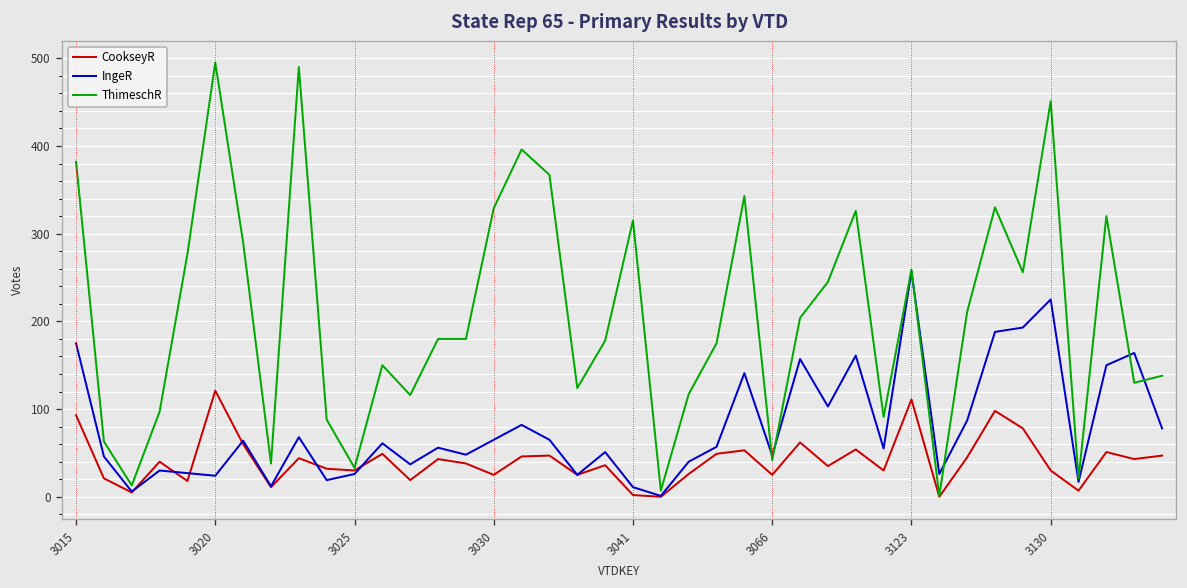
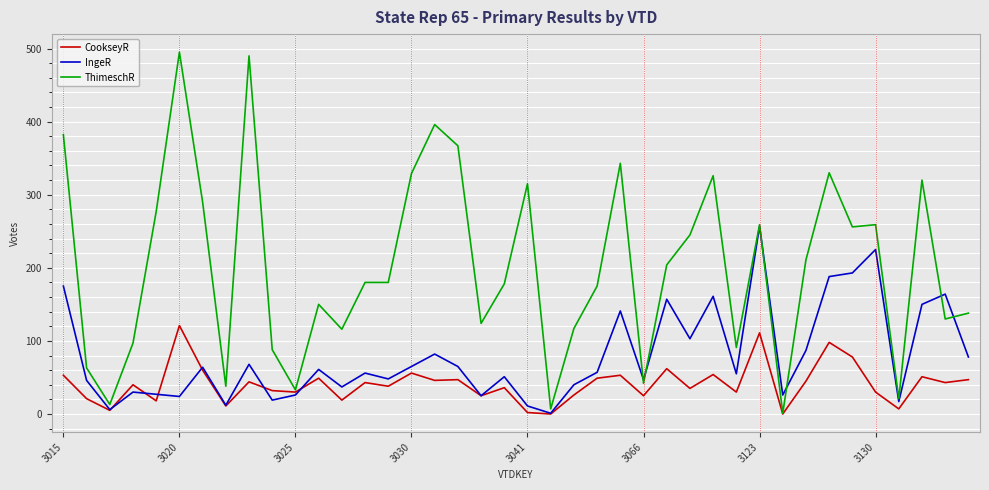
CookseyR, 3015: 90 -> 50
CookseyR, 3030: 30 -> 60
ThimeschR, 3130: 450 -> 260
